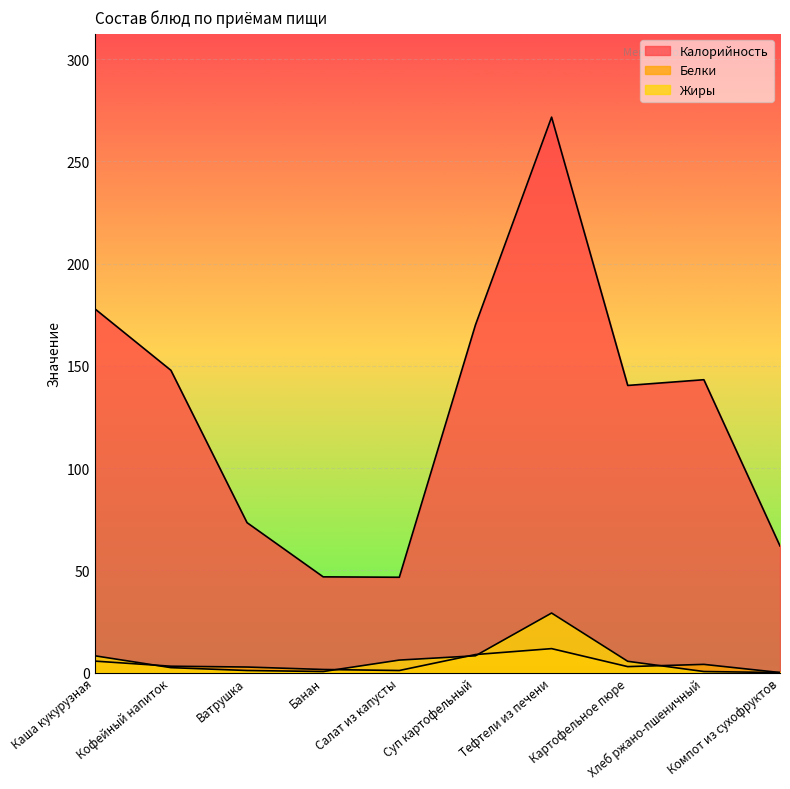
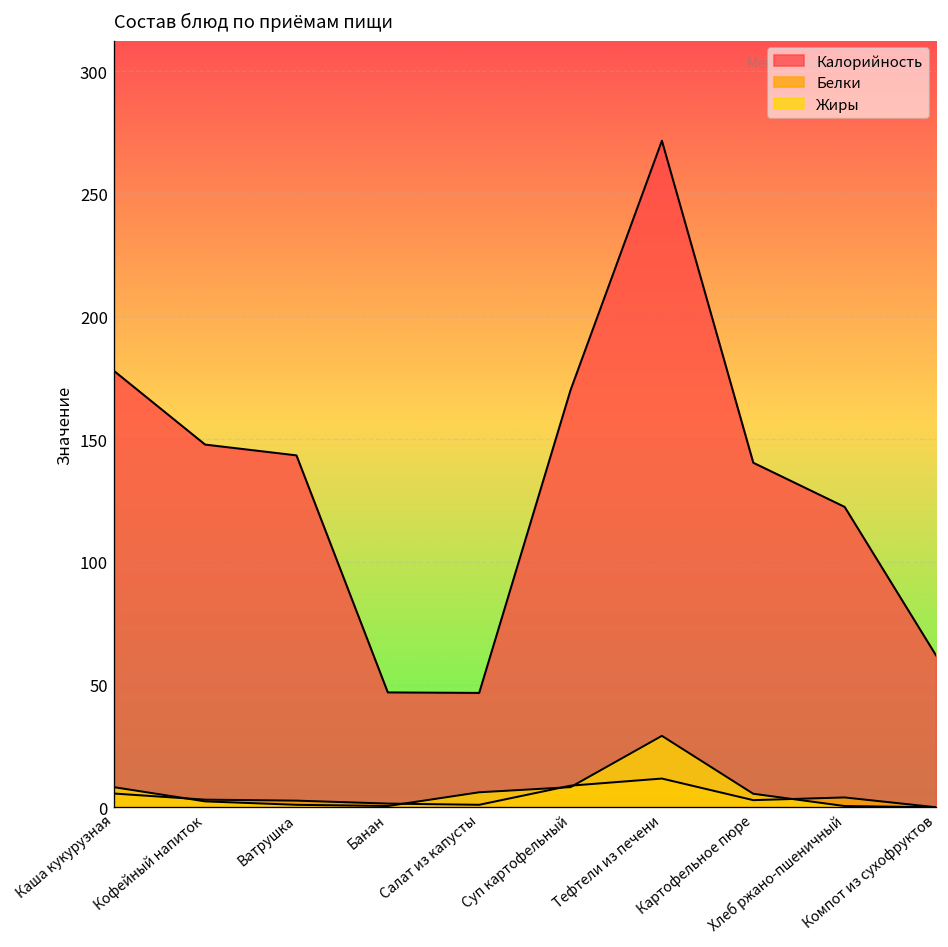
Калорийность, Ватрушка: 73 -> 143
Калорийность, Хлеб ржано-пшеничный: 143 -> 122
